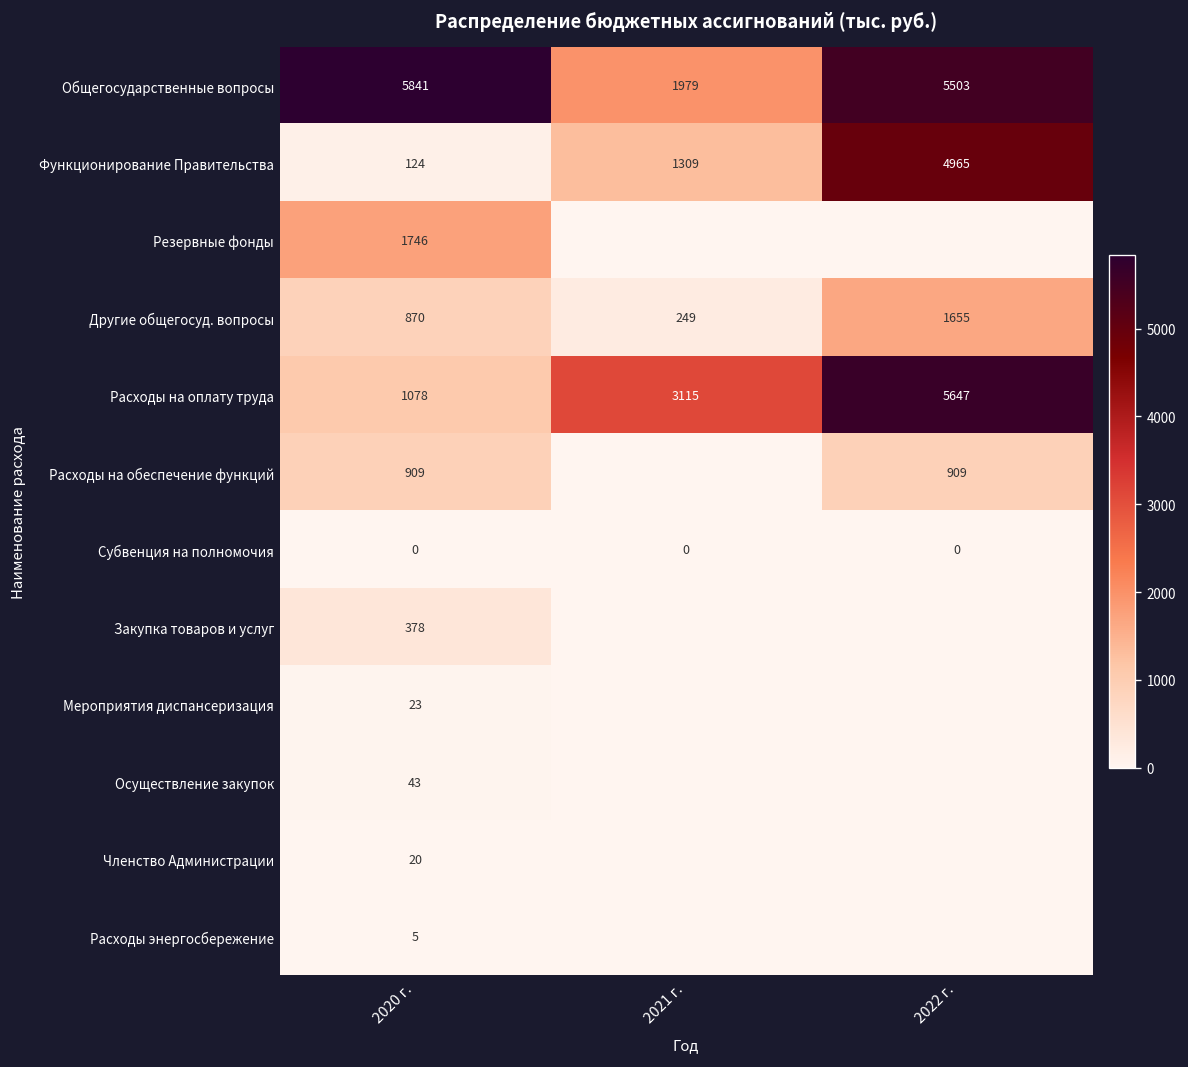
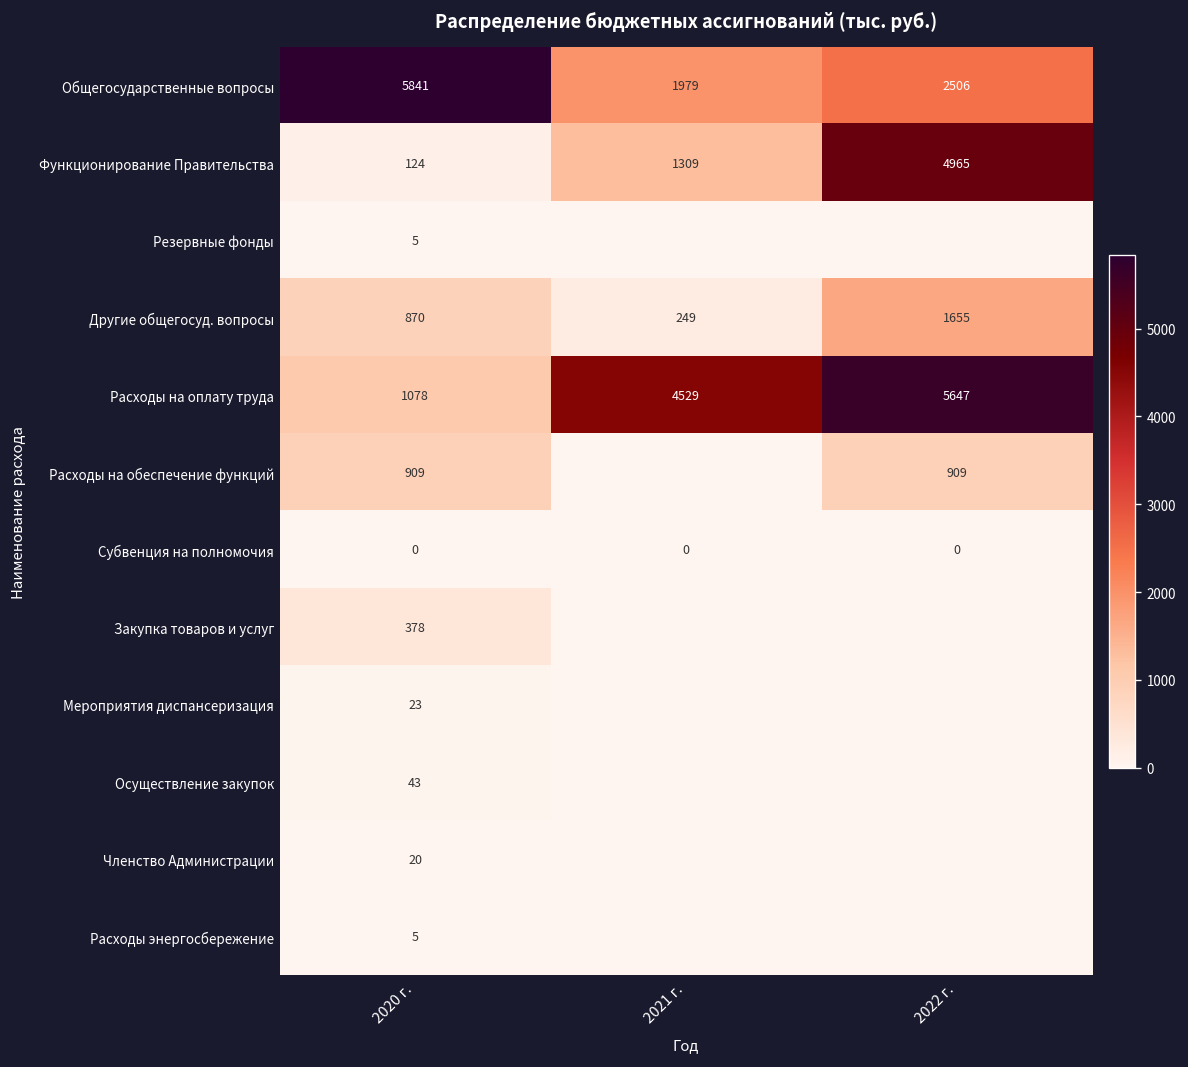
Общегосударственные вопросы, 2022 г.: 5503 -> 2506
Резервные фонды, 2020 г.: 1746 -> 5
Расходы на оплату труда, 2021 г.: 3115 -> 4529
